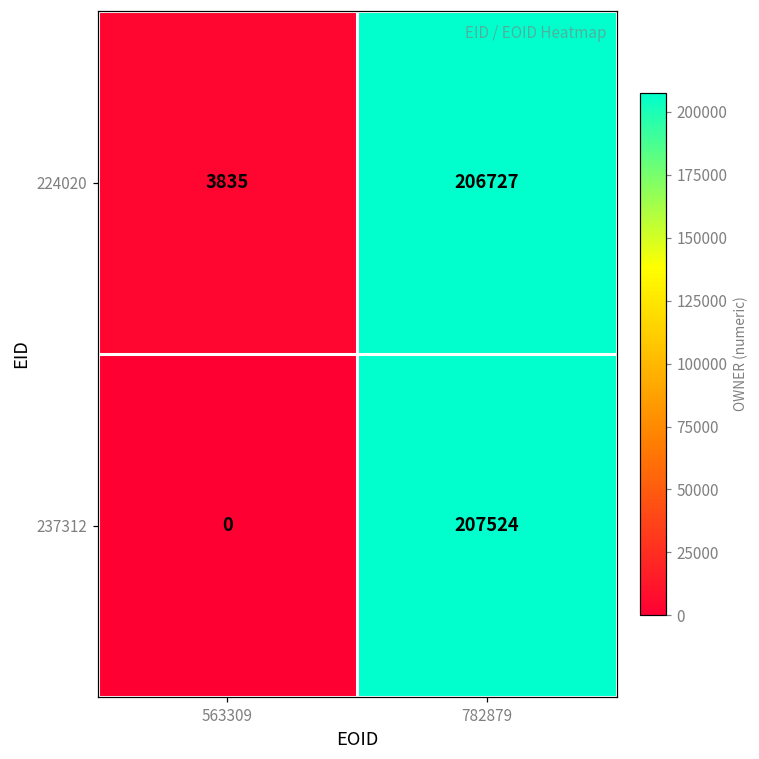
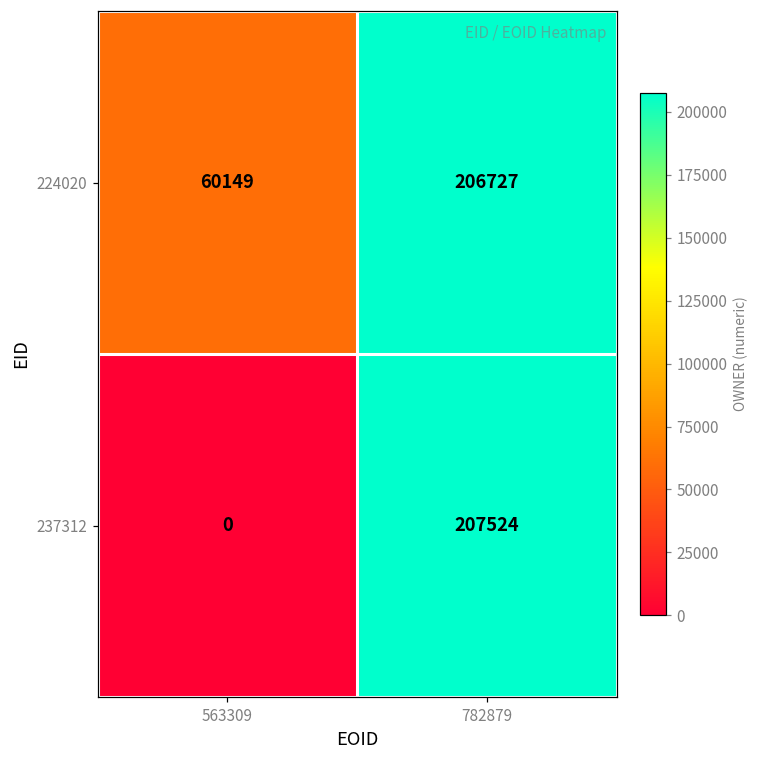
224020, 563309: 3835 -> 60149
